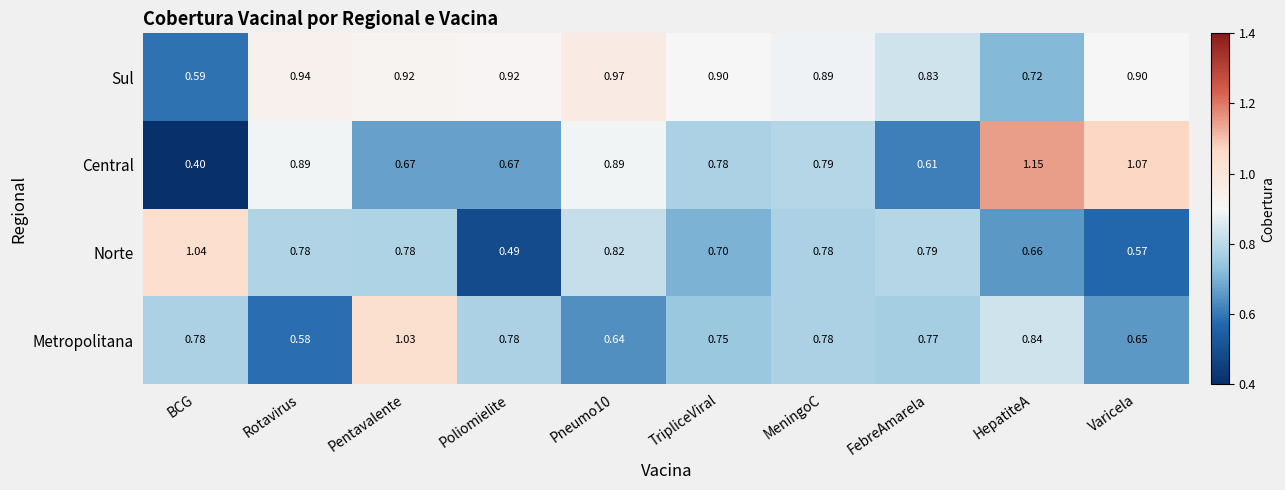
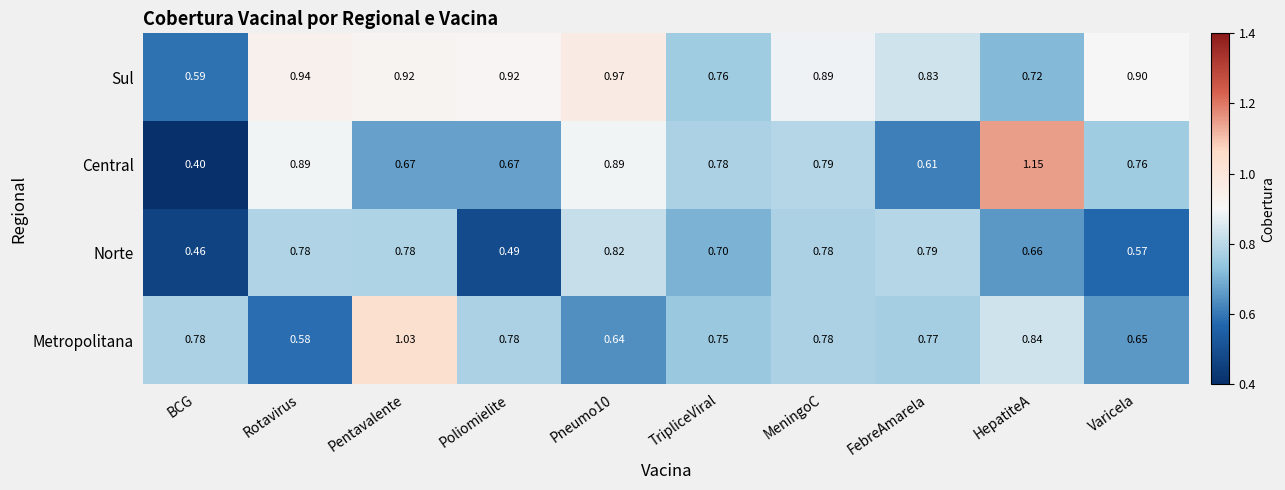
Sul, TripliceViral: 0.90 -> 0.76
Central, Varicela: 1.07 -> 0.76
Norte, BCG: 1.04 -> 0.46
